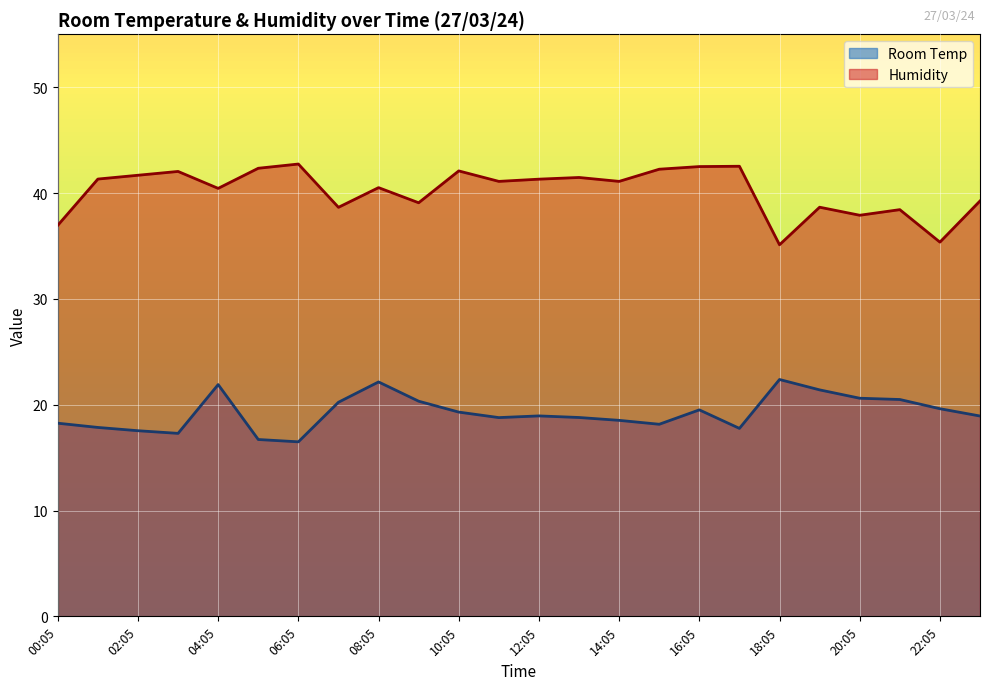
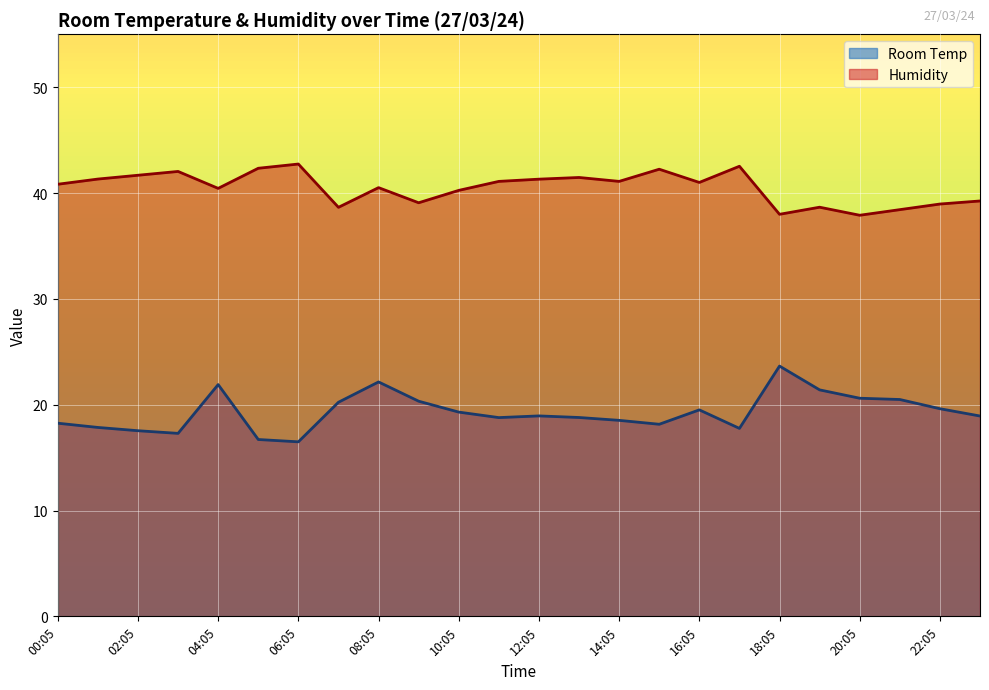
Humidity, 00:05: 37.0 -> 40.8
Humidity, 10:05: 42.1 -> 40.3
Humidity, 16:05: 42.5 -> 41.0
Room Temp, 18:05: 22.4 -> 23.7
Humidity, 18:05: 35.1 -> 38.0
Humidity, 22:05: 35.4 -> 39.0
